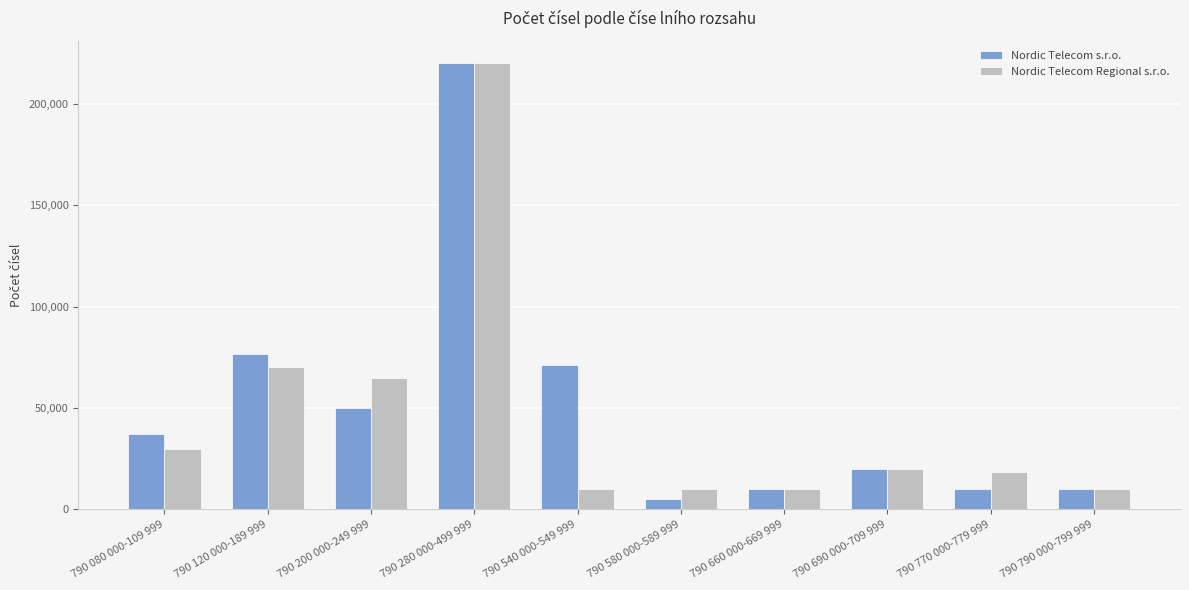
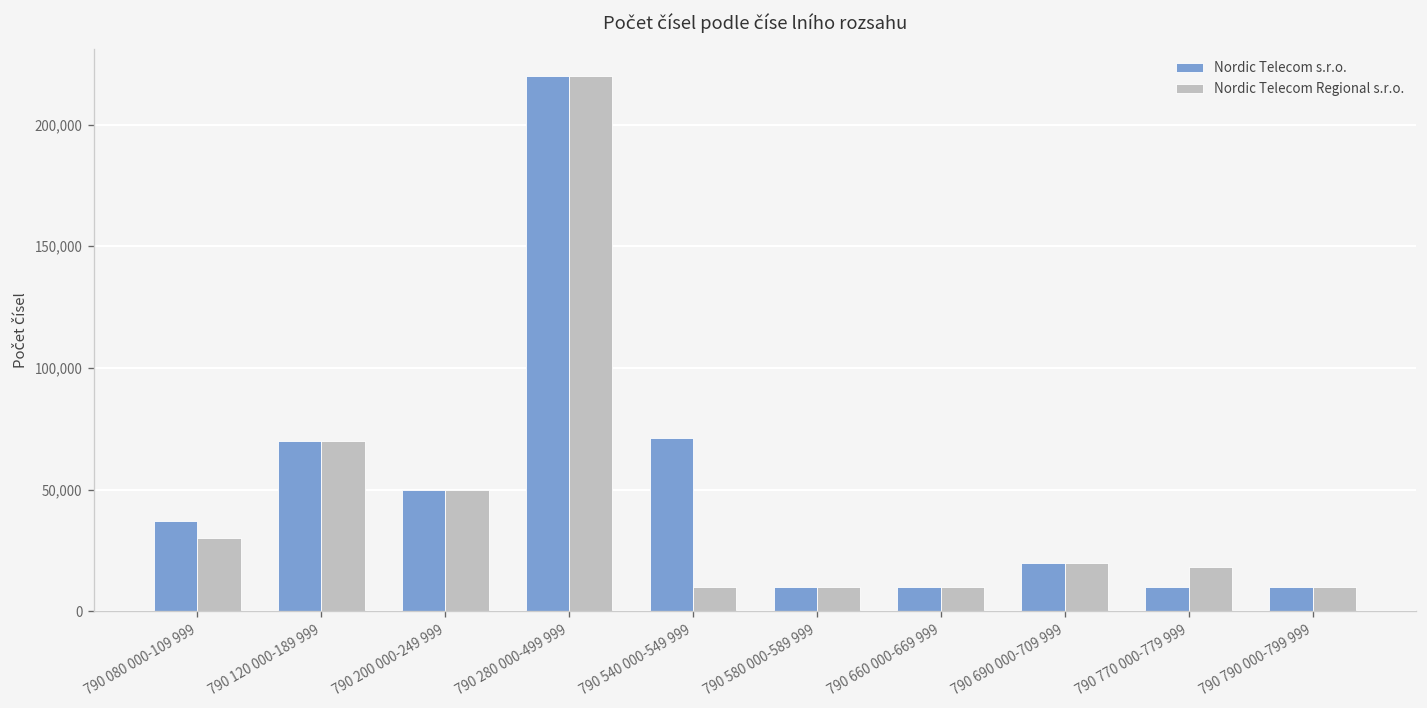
Nordic Telecom s.r.o., 790 120 000-189 999: 77,000 -> 70,000
Nordic Telecom Regional s.r.o., 790 200 000-249 999: 65,000 -> 50,000
Nordic Telecom s.r.o., 790 580 000-589 999: 5,000 -> 10,000
